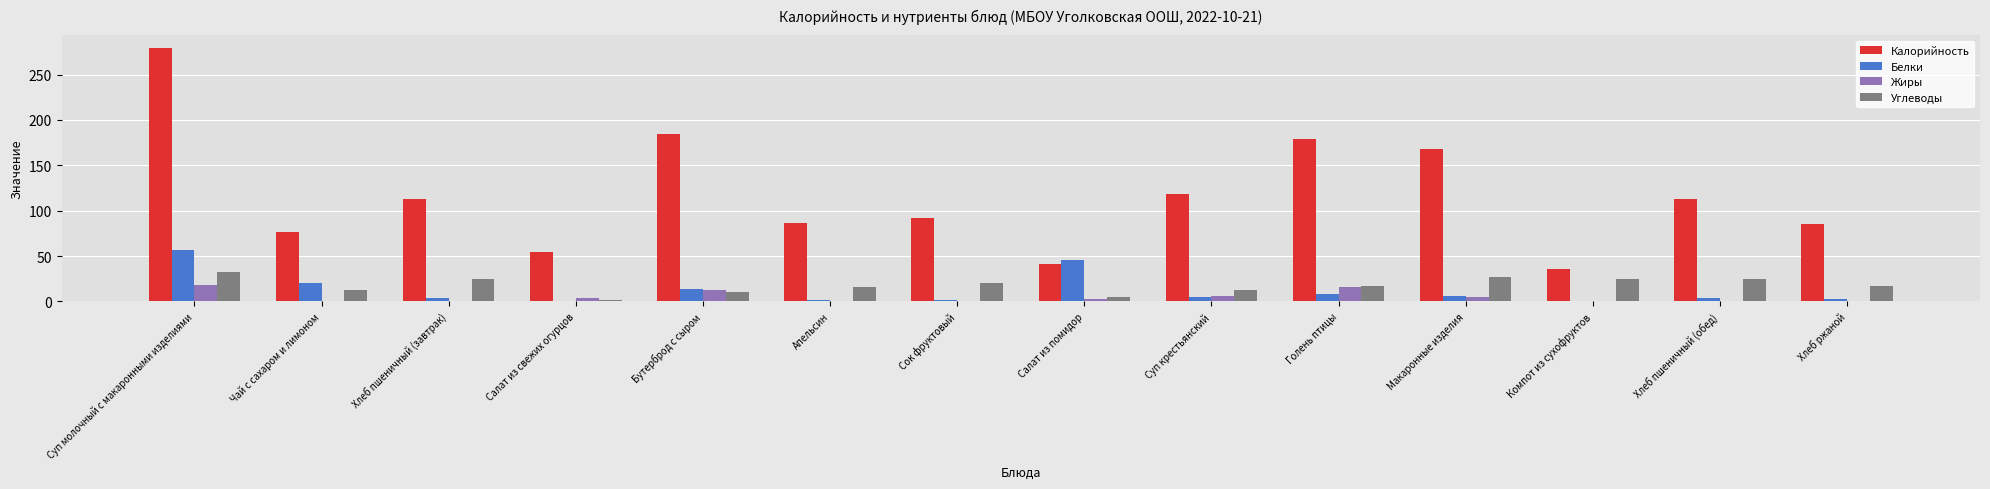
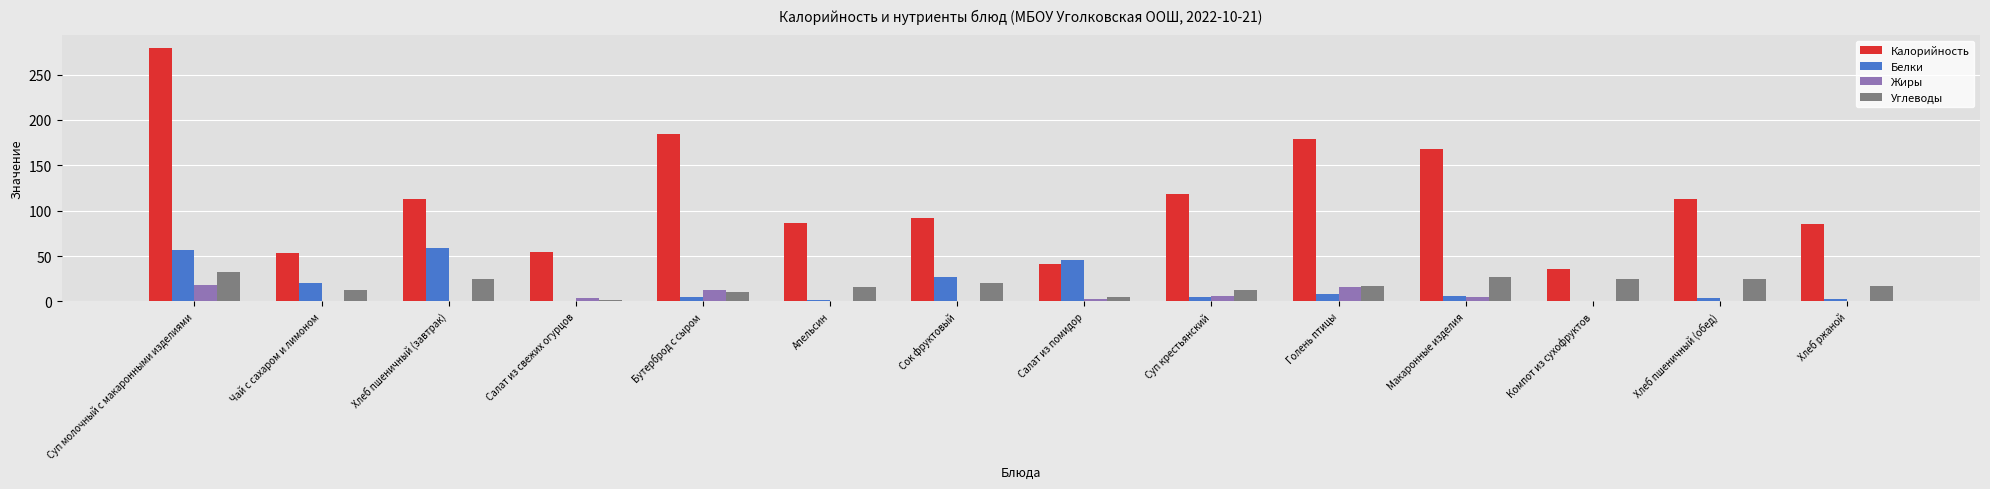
Калорийность, Чай с сахаром и лимоном: 80 -> 50
Белки, Хлеб пшеничный (завтрак): 0 -> 60
Белки, Бутерброд с сыром: 10 -> 0
Белки, Сок фруктовый: 0 -> 30
